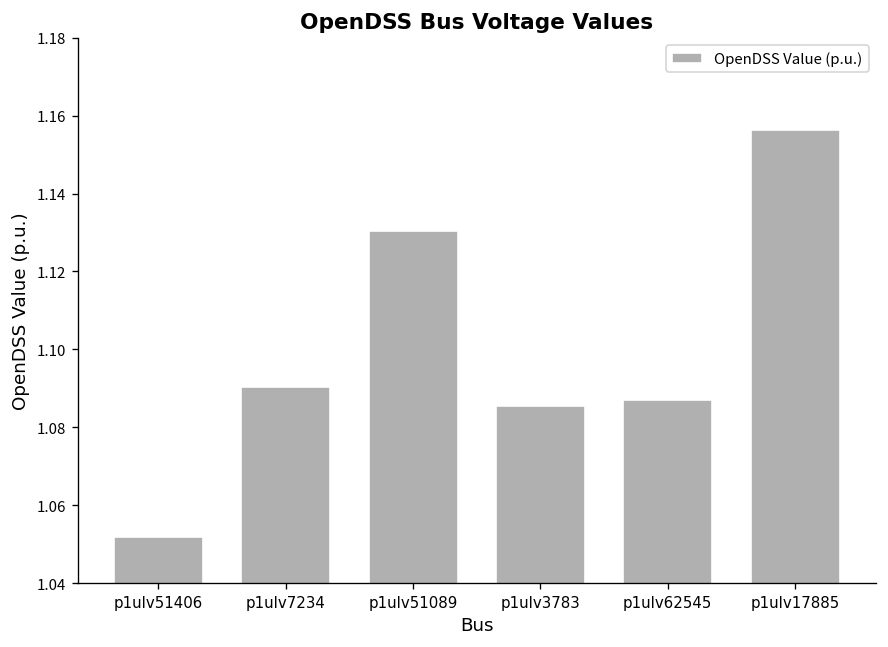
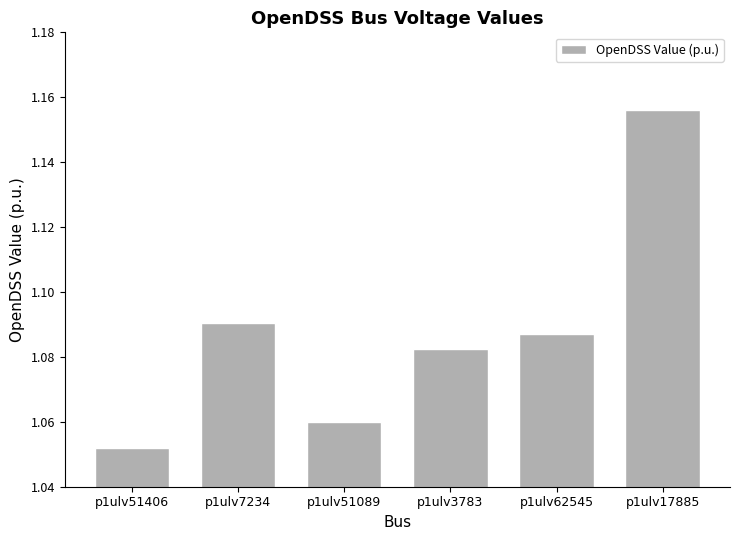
p1ulv51089: 1.130 -> 1.060
p1ulv3783: 1.085 -> 1.082
